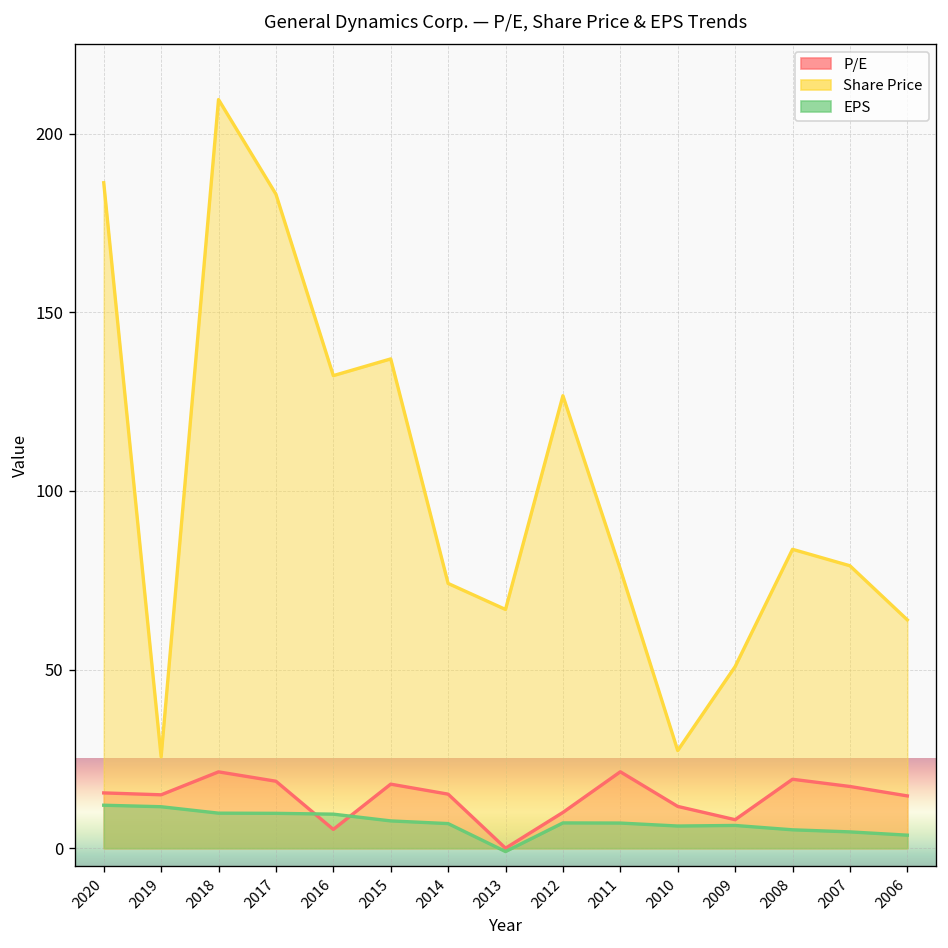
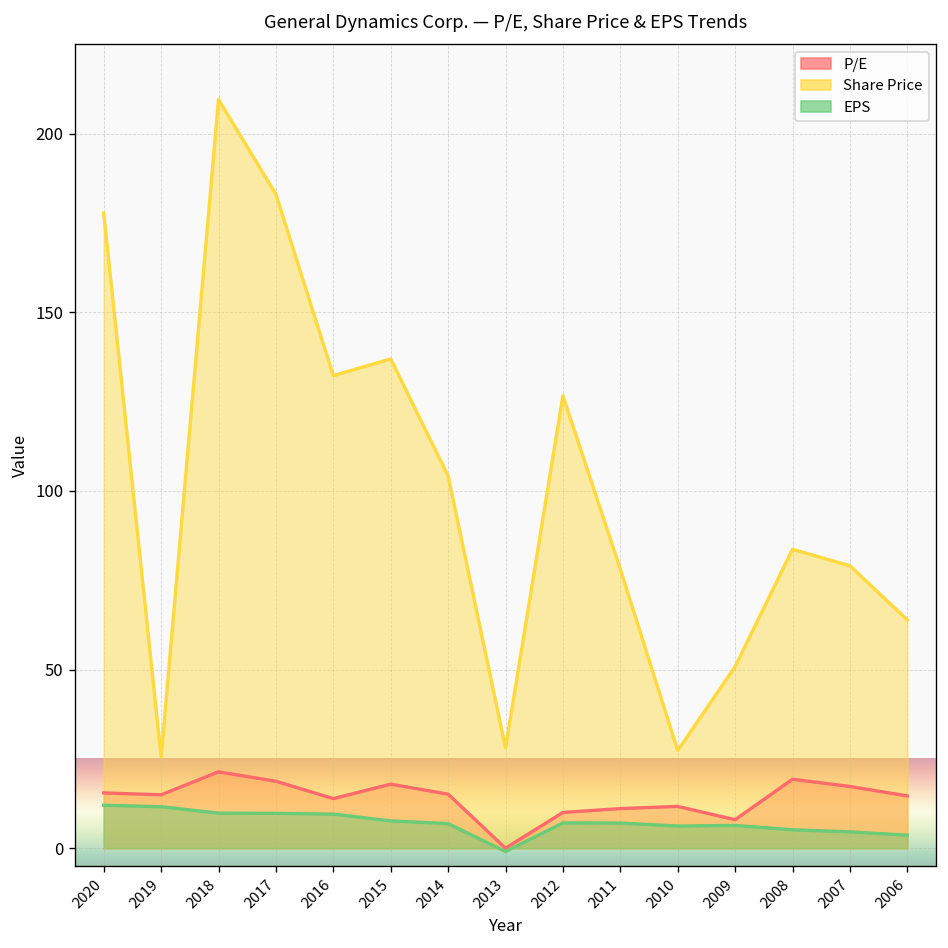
Share Price, 2020: 186 -> 178
P/E, 2016: 5 -> 14
Share Price, 2014: 74 -> 104
Share Price, 2013: 67 -> 28
P/E, 2011: 21 -> 11
